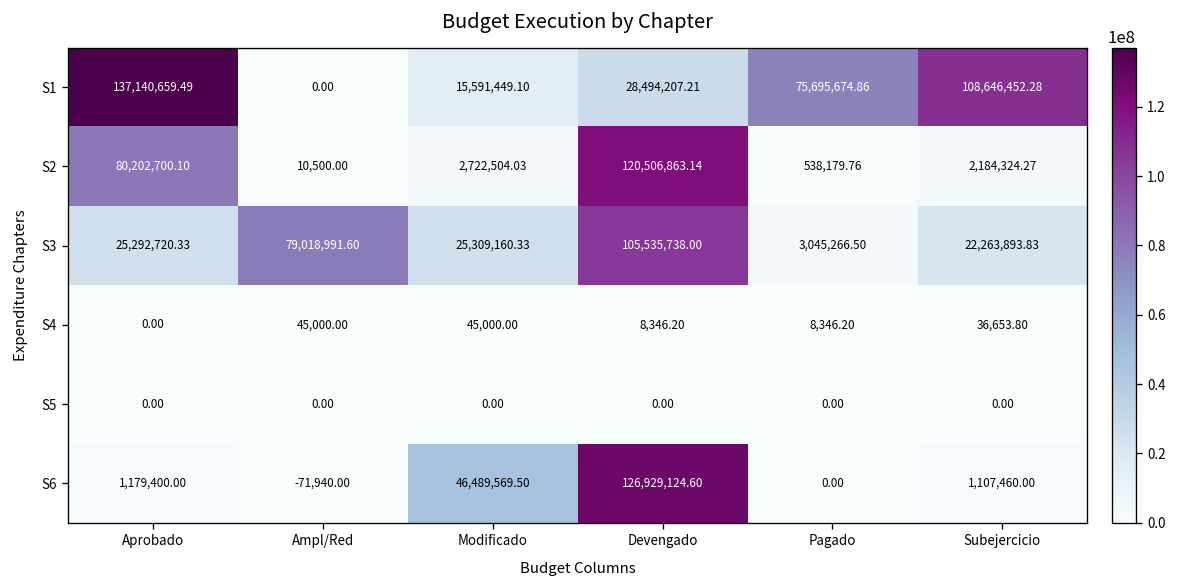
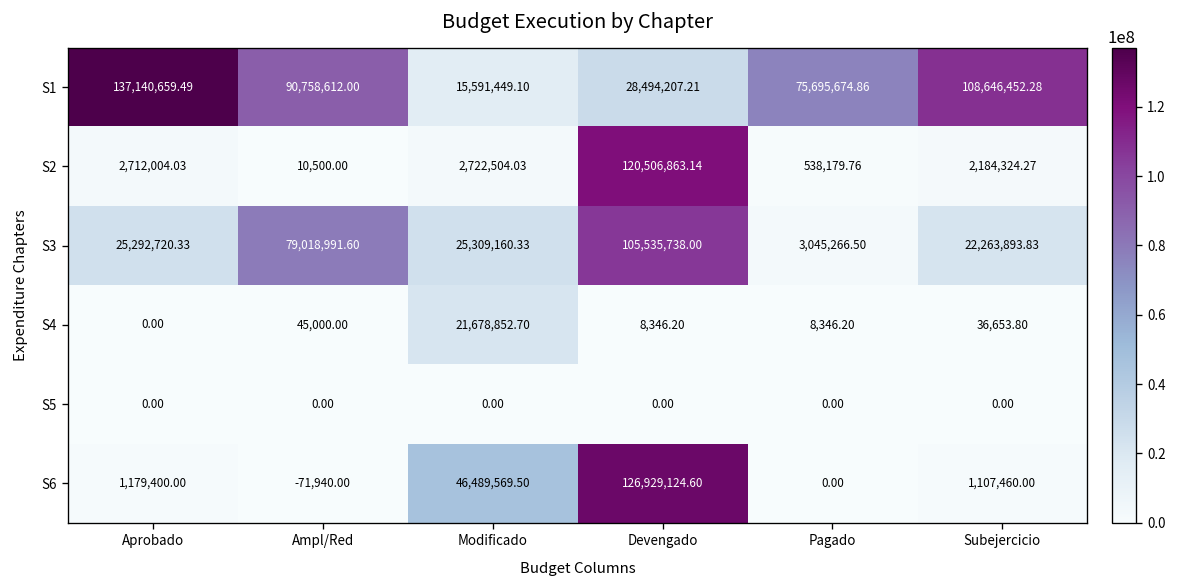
S1, Ampl/Red: 0.00 -> 90,758,612.00
S2, Aprobado: 80,202,700.10 -> 2,712,004.03
S4, Modificado: 45,000.00 -> 21,678,852.70
